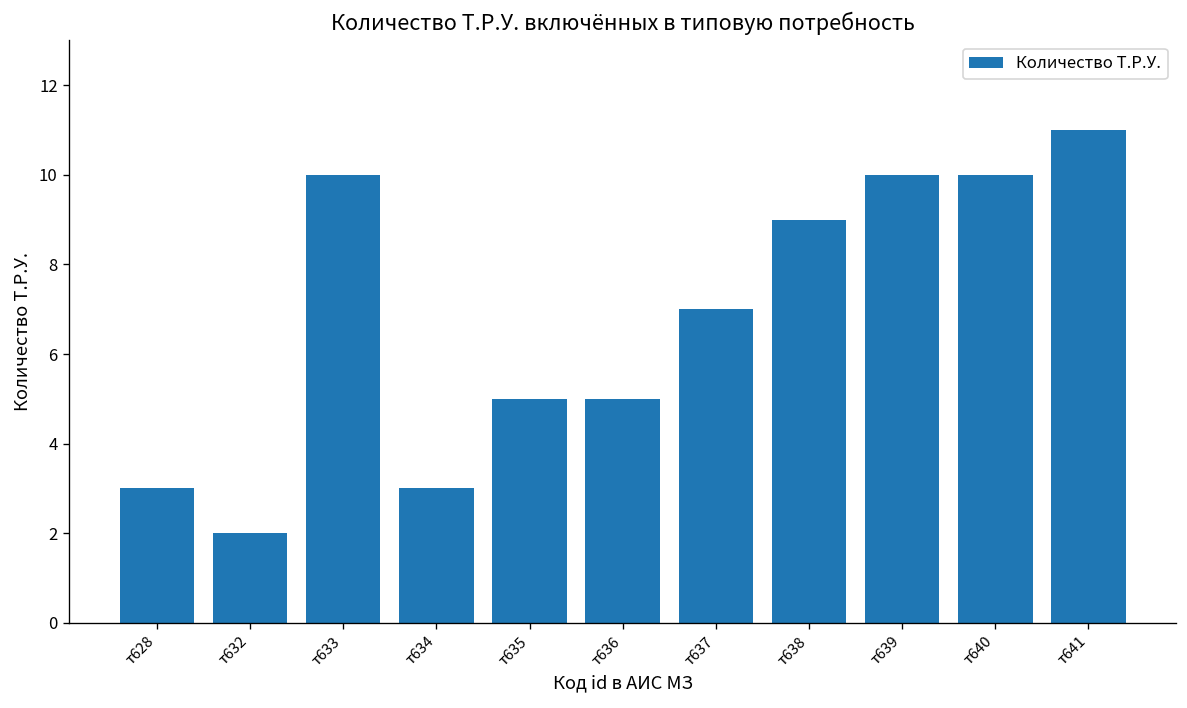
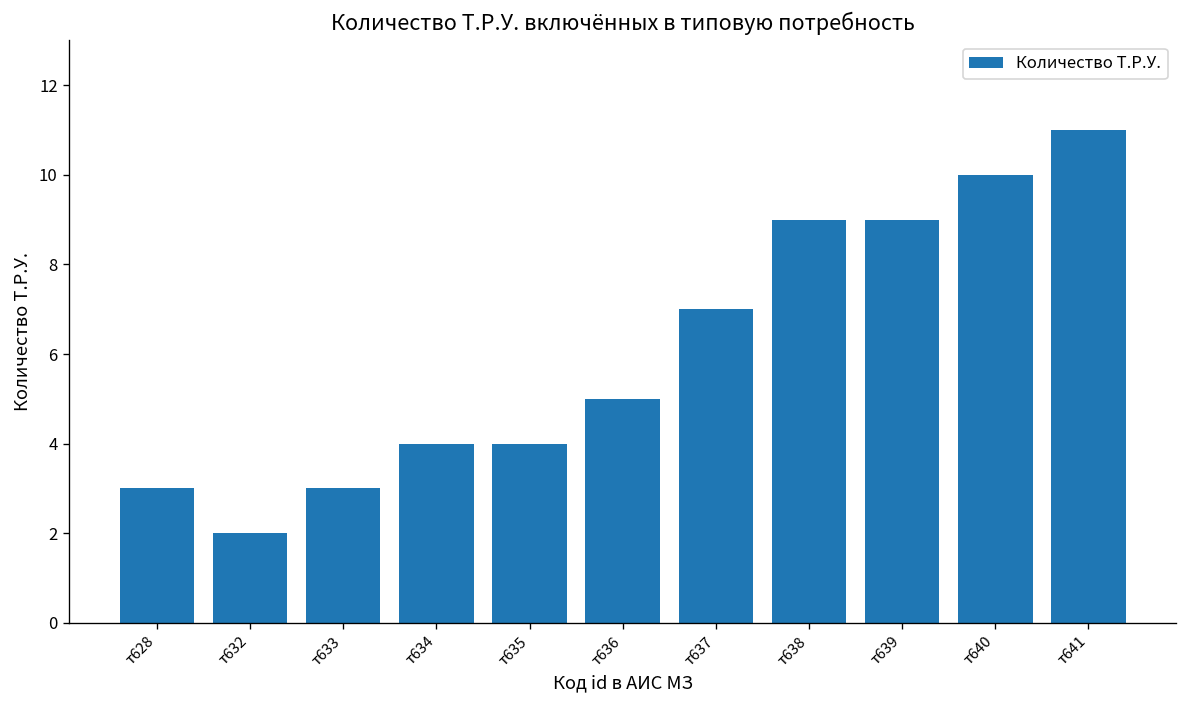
т633: 10 -> 3
т634: 3 -> 4
т635: 5 -> 4
т639: 10 -> 9
